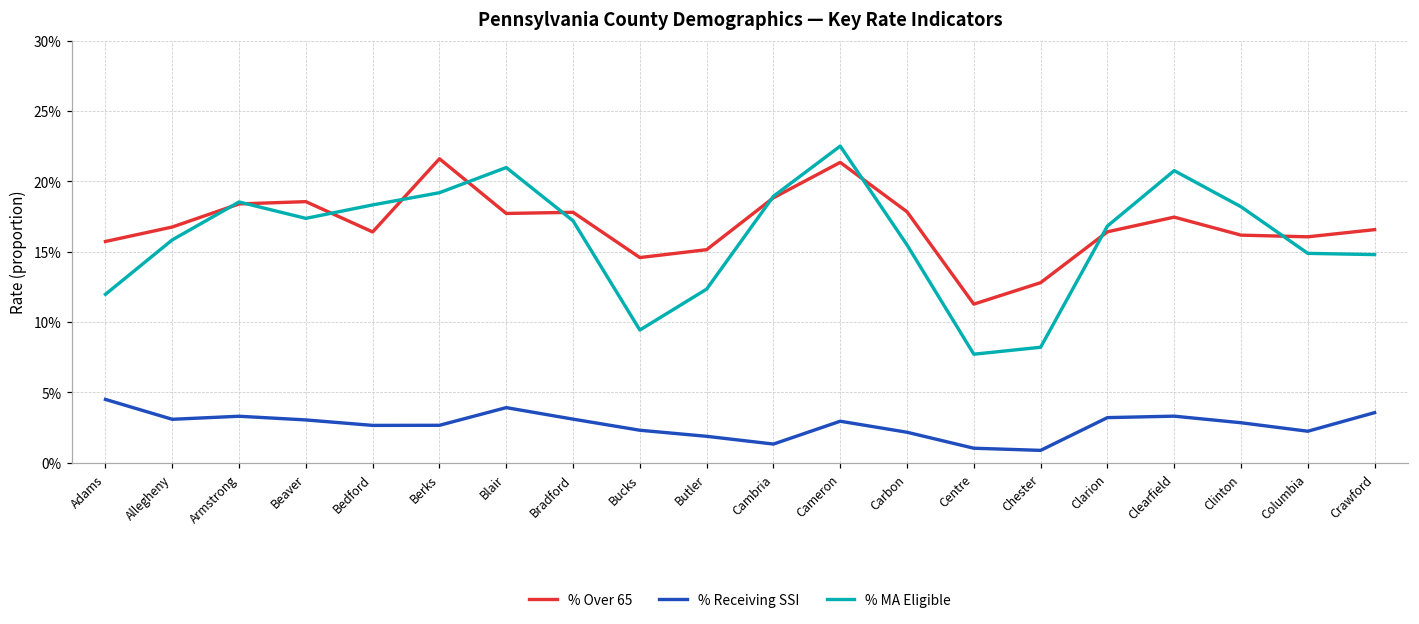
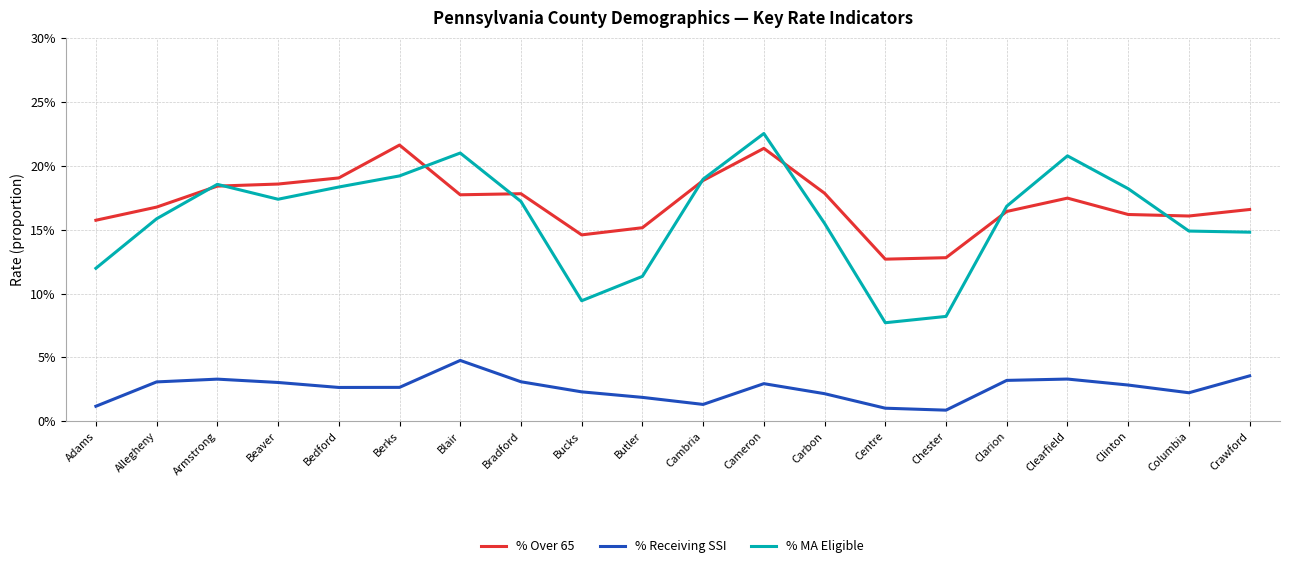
% Receiving SSI, Adams: 4.5% -> 1.2%
% Over 65, Bedford: 16.4% -> 19.0%
% Receiving SSI, Blair: 3.9% -> 4.8%
% MA Eligible, Butler: 12.3% -> 11.3%
% Over 65, Centre: 11.3% -> 12.7%
